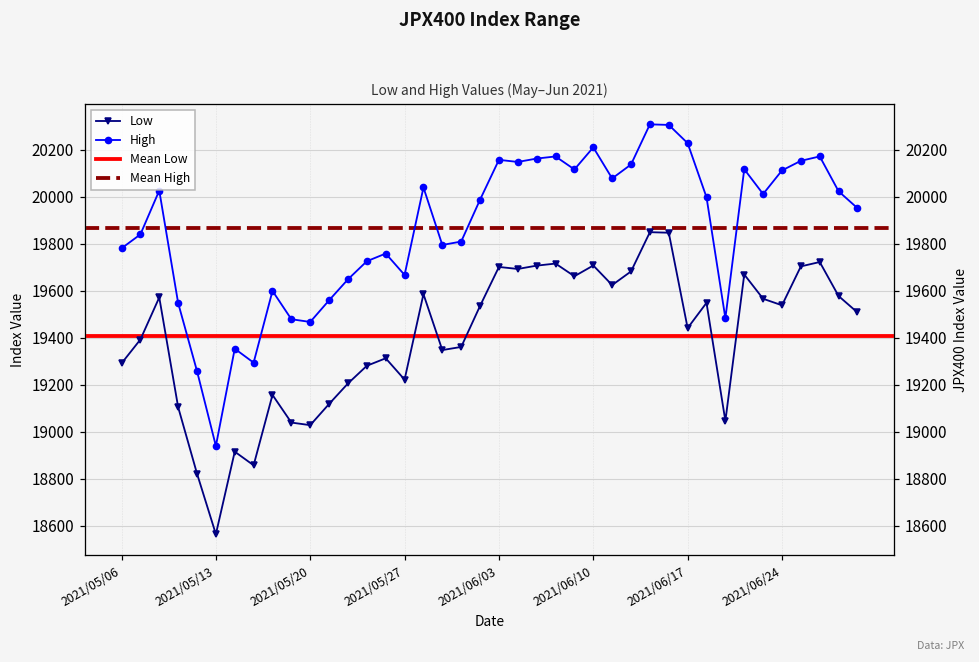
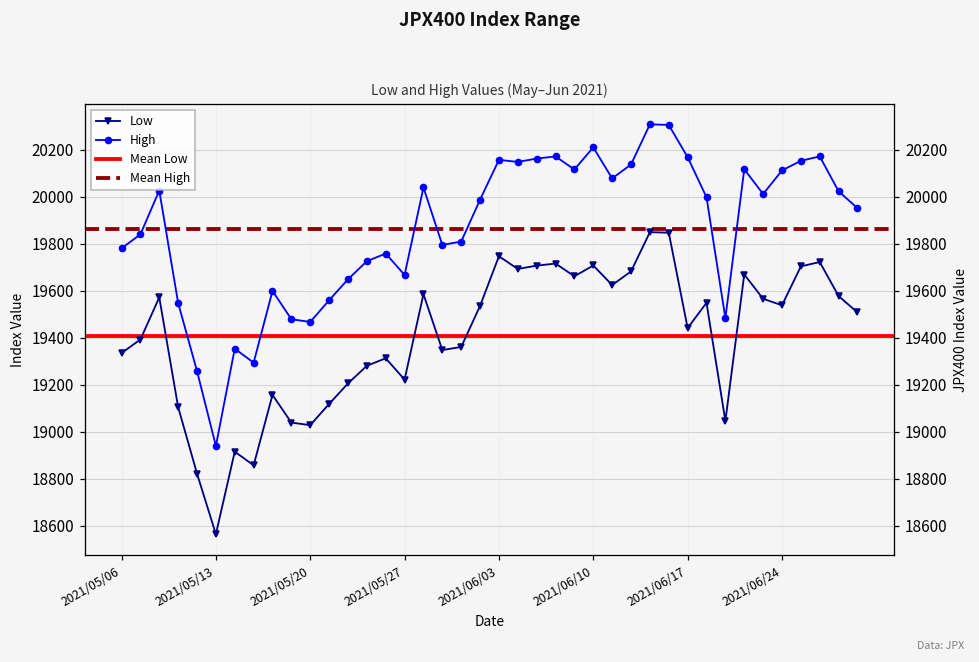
Low, 2021/05/06: 19290 -> 19330
Low, 2021/06/03: 19700 -> 19750
High, 2021/06/17: 20230 -> 20170
